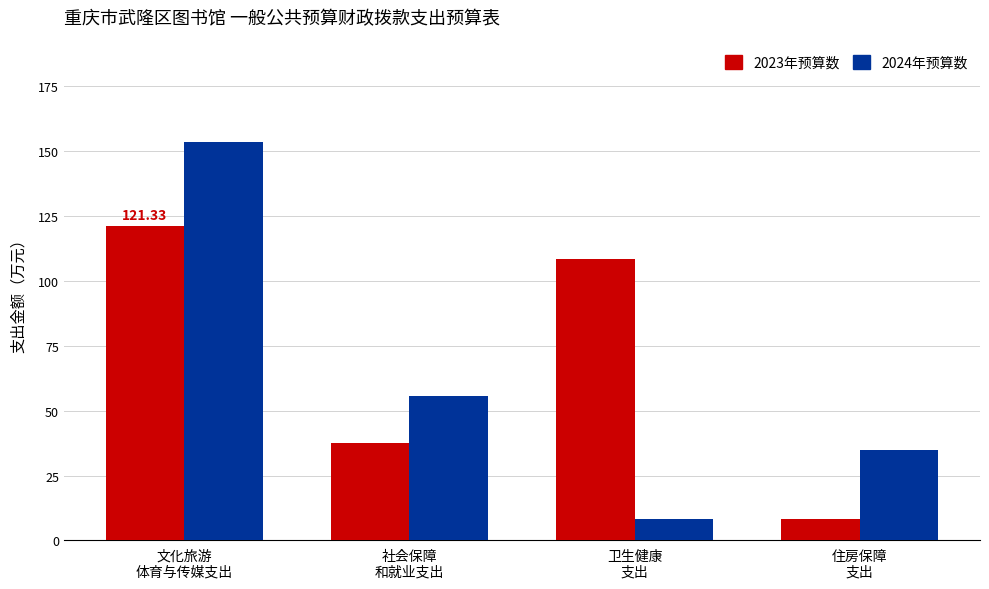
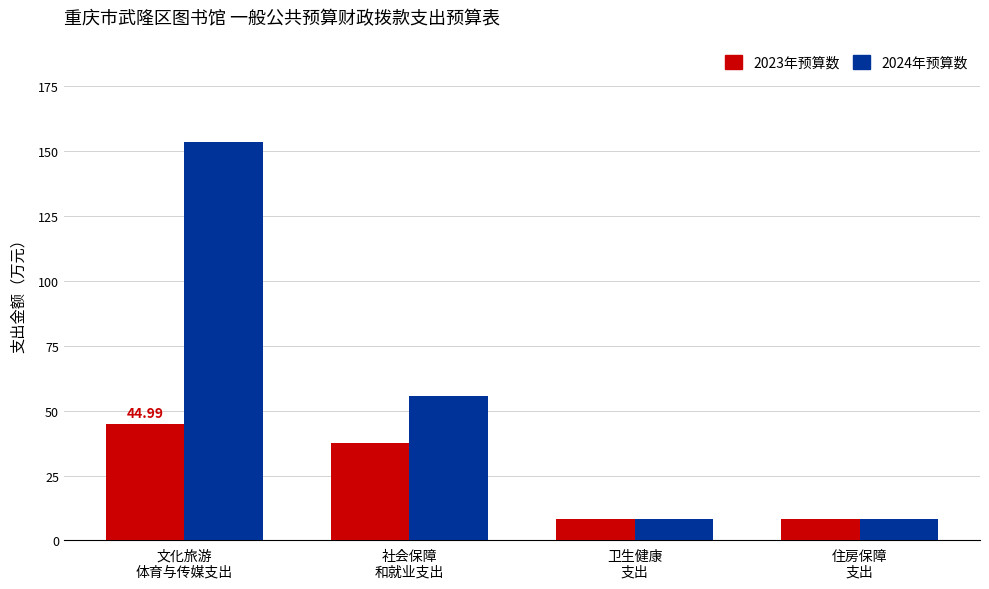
2023年预算数, 文化旅游 体育与传媒支出: 121.33 -> 44.99
2023年预算数, 卫生健康 支出: 108 -> 8
2024年预算数, 住房保障 支出: 35 -> 8
